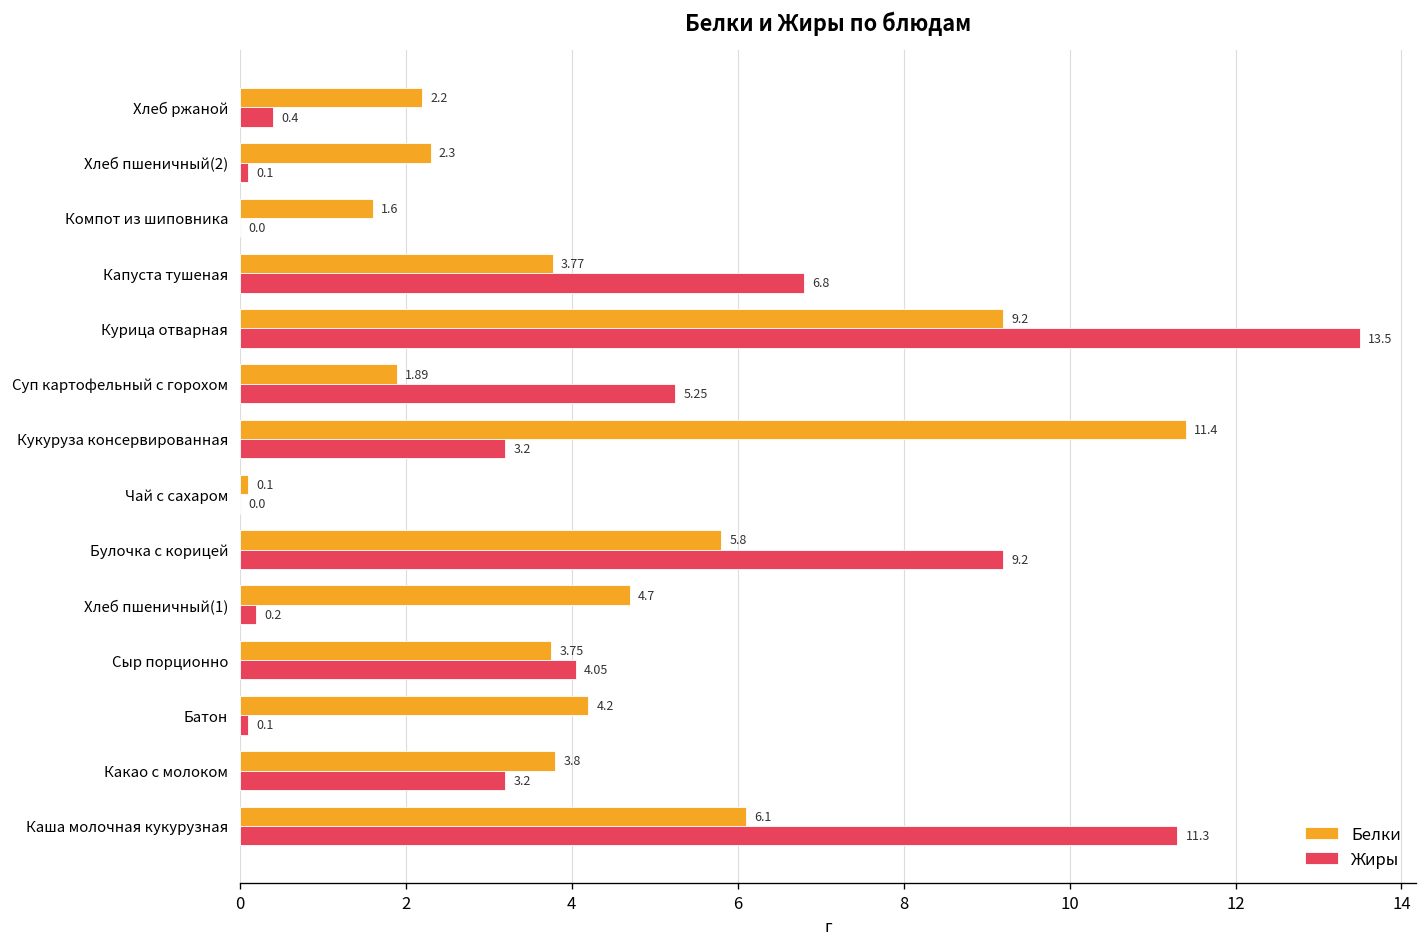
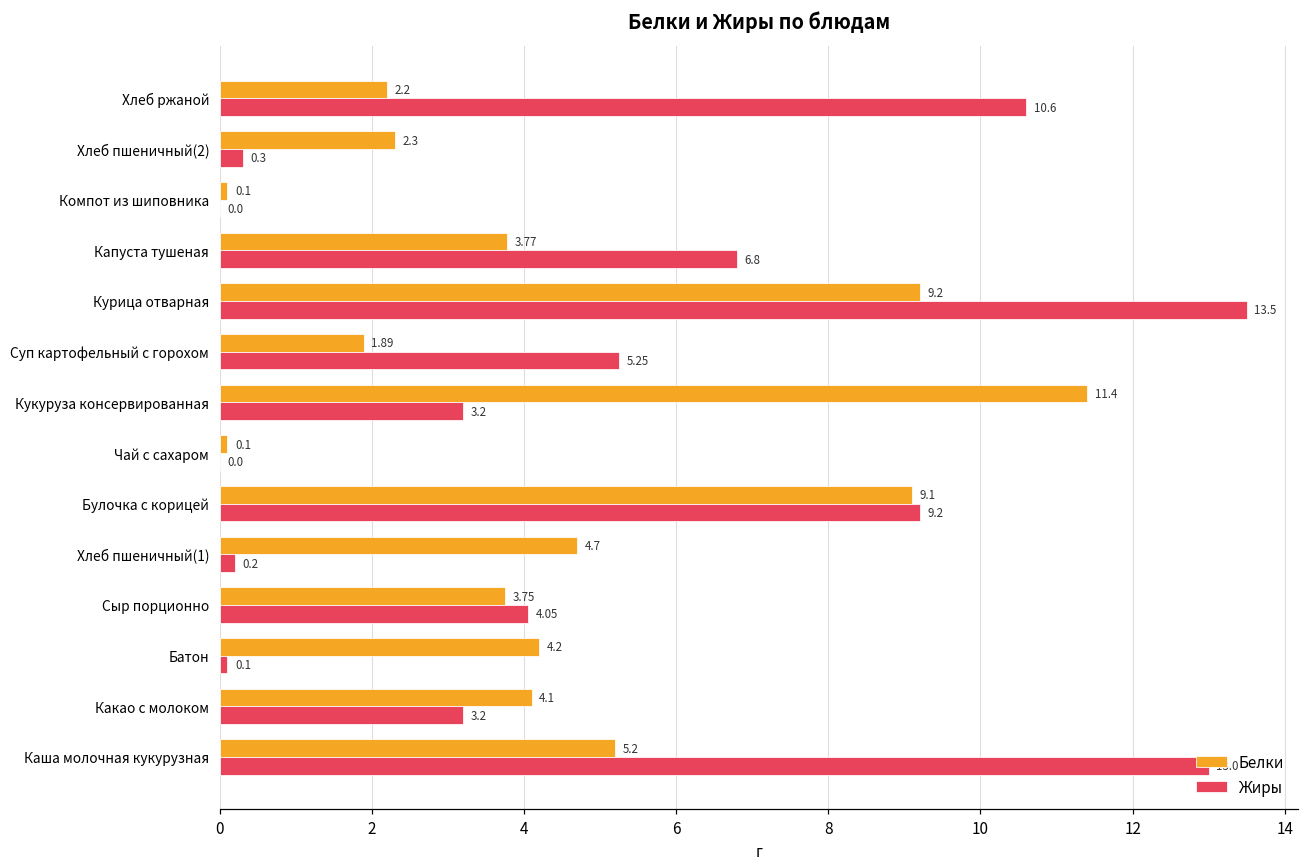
Жиры, Хлеб ржаной: 0.4 -> 10.6
Жиры, Хлеб пшеничный(2): 0.1 -> 0.3
Белки, Компот из шиповника: 1.6 -> 0.1
Белки, Булочка с корицей: 5.8 -> 9.1
Белки, Какао с молоком: 3.8 -> 4.1
Белки, Каша молочная кукурузная: 6.1 -> 5.2
Жиры, Каша молочная кукурузная: 11.3 -> 13.0
